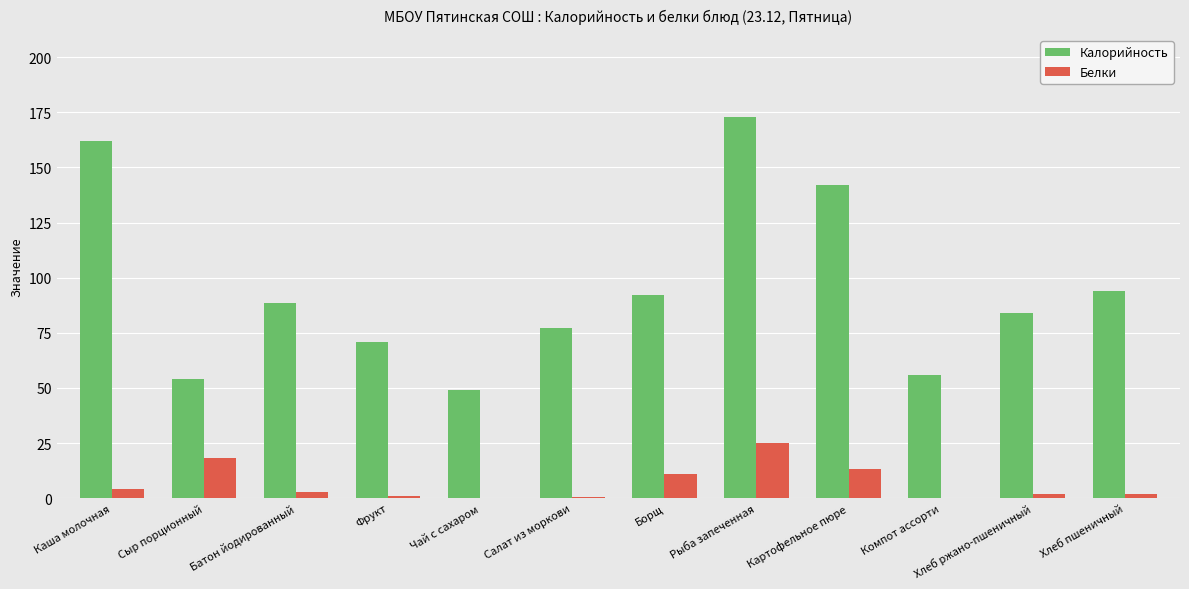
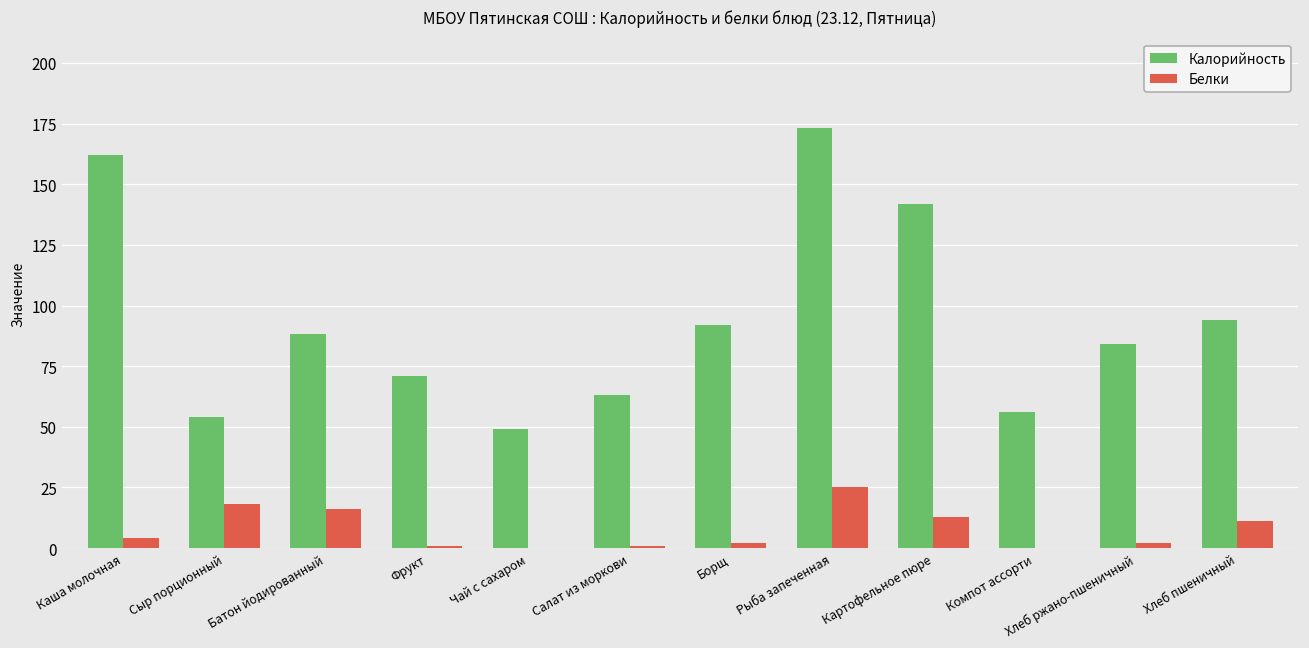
Белки, Батон йодированный: 3 -> 16
Калорийность, Салат из моркови: 77 -> 63
Белки, Борщ: 11 -> 2
Белки, Хлеб пшеничный: 2 -> 11
